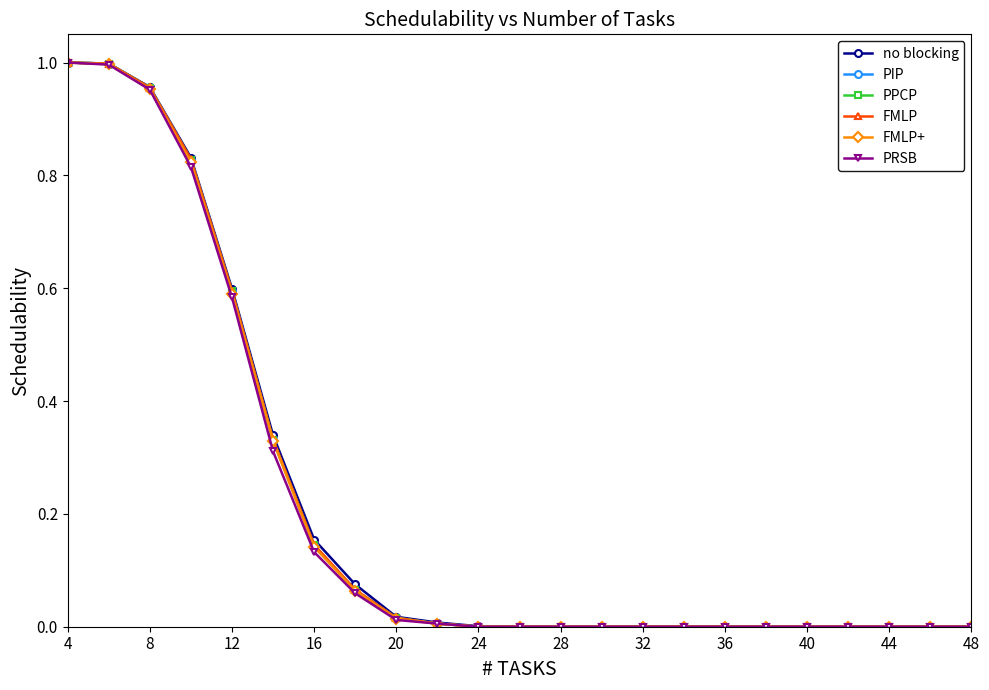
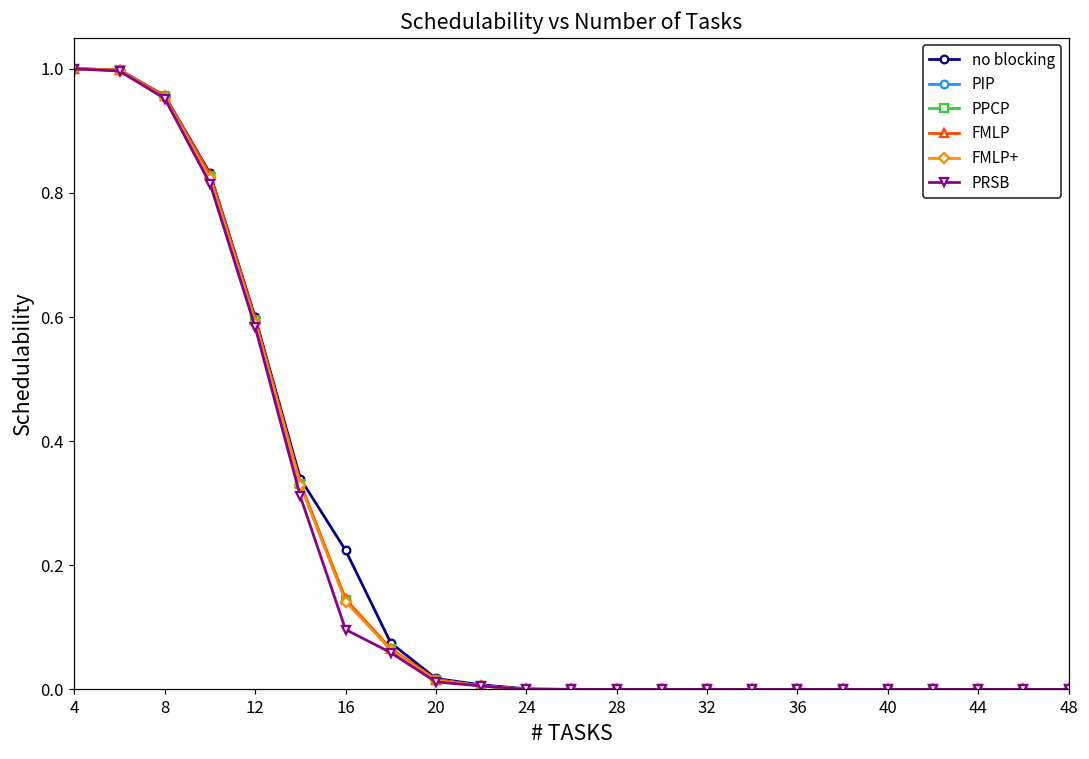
no blocking, 16: 0.15 -> 0.22
PRSB, 16: 0.13 -> 0.10
